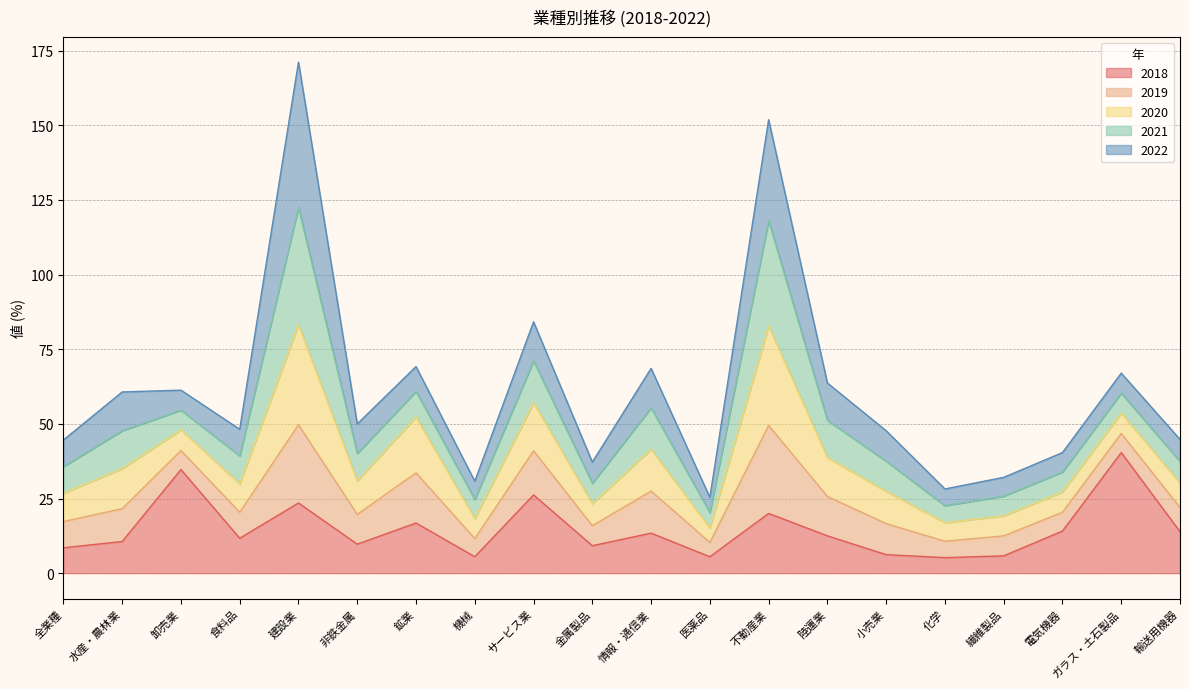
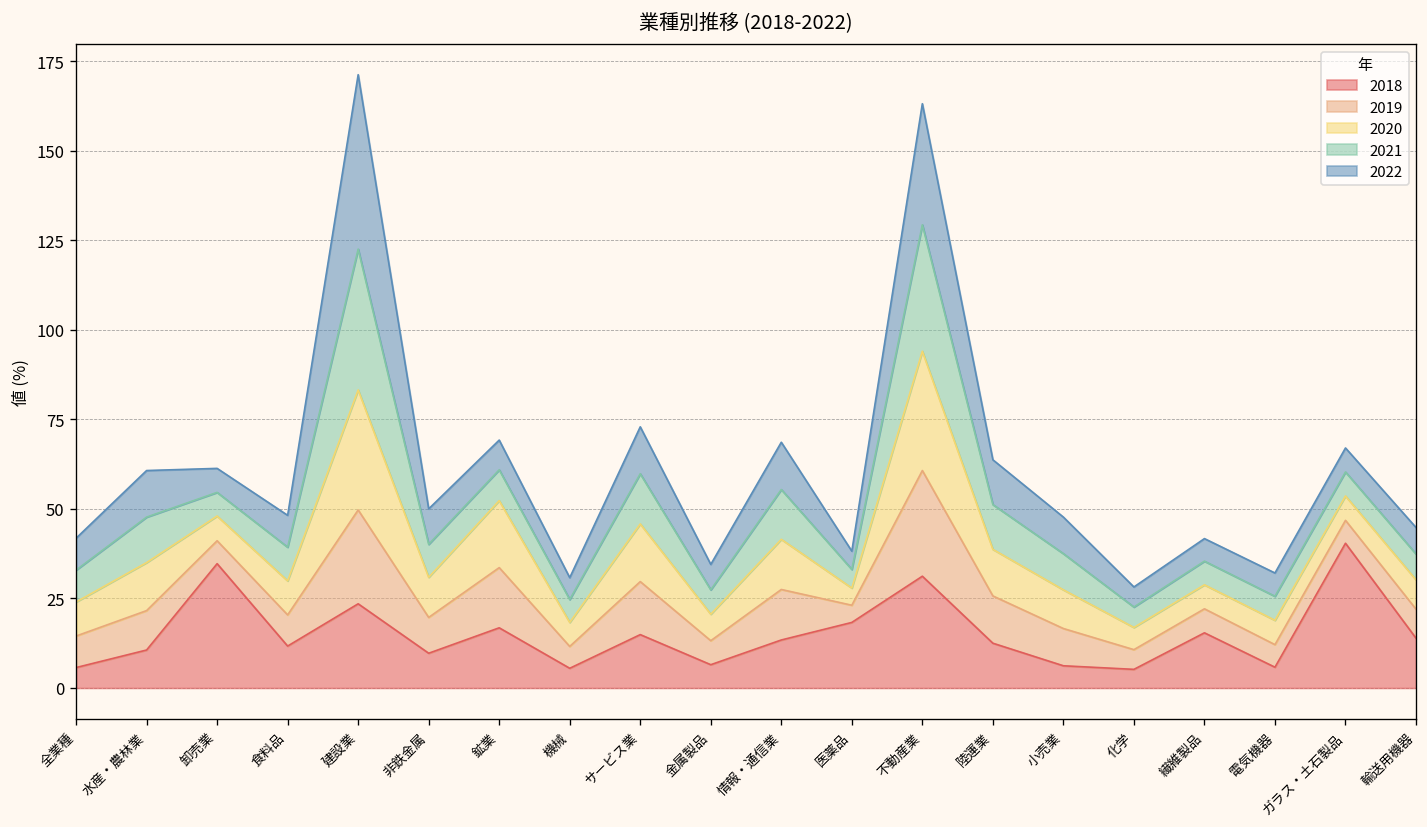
2018, 全業種: 9 -> 6
2018, サービス業: 26 -> 15
2018, 金属製品: 9 -> 7
2018, 医薬品: 6 -> 18
2018, 不動産業: 20 -> 31
2018, 繊維製品: 6 -> 15
2018, 電気機器: 14 -> 6
